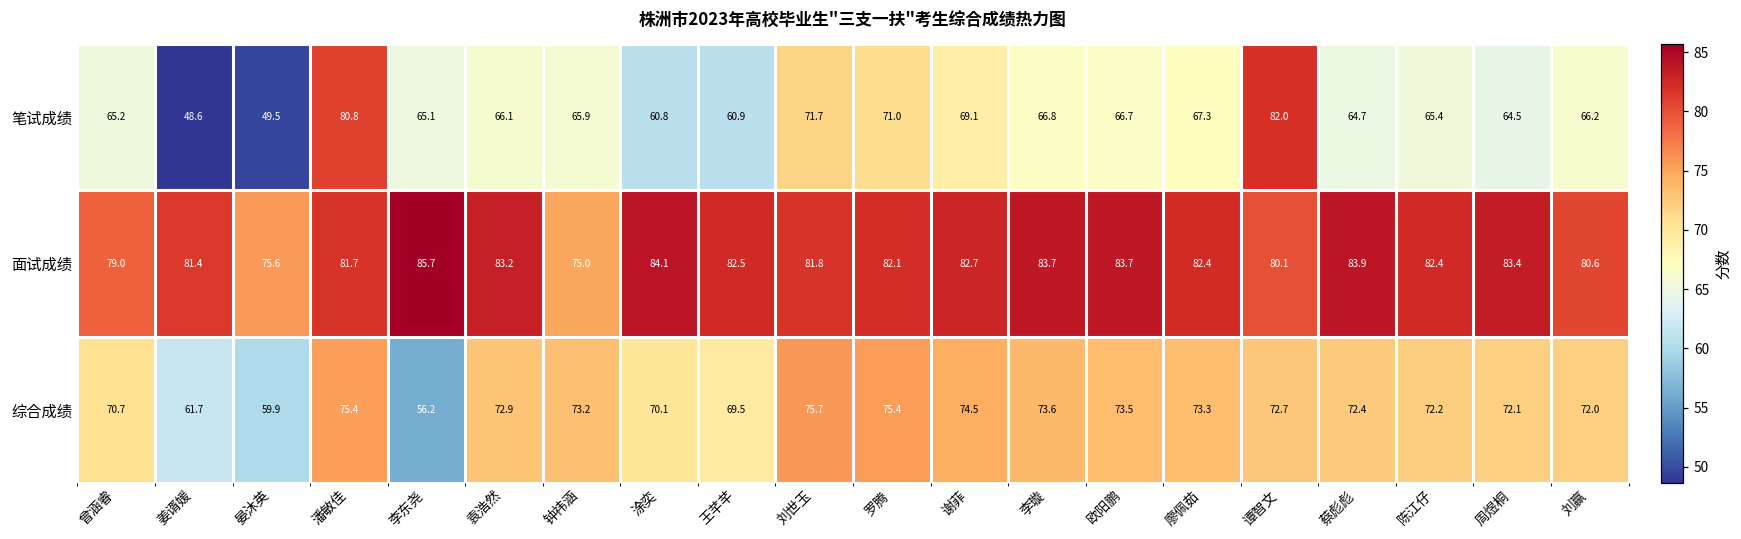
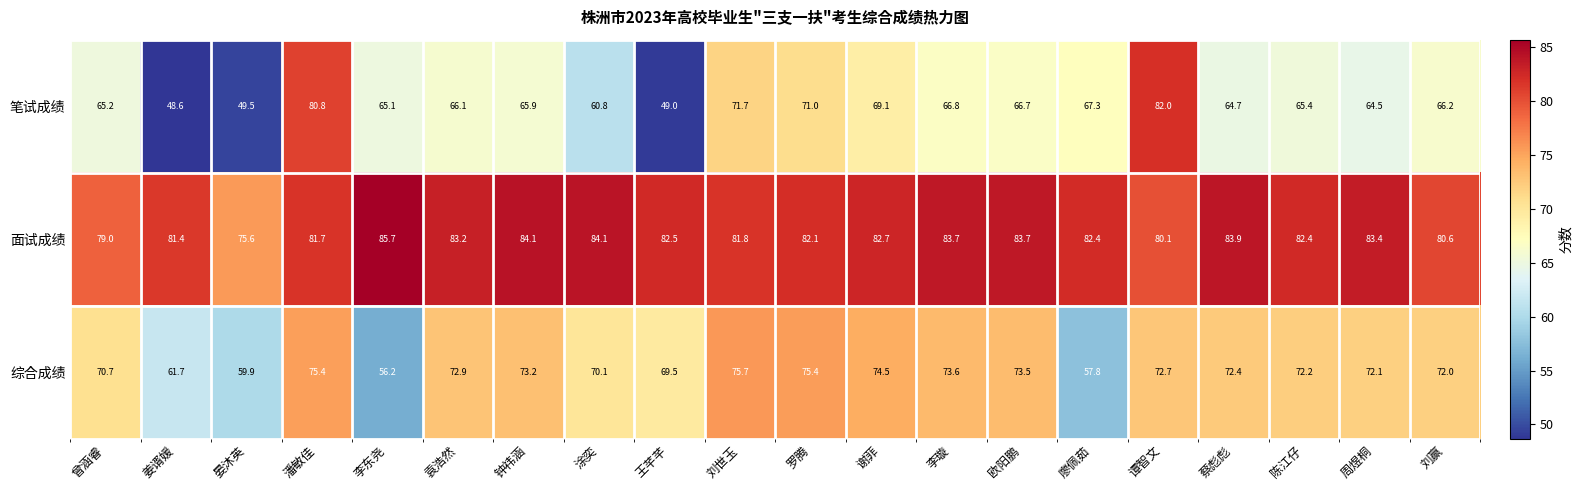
笔试成绩, 王芊芊: 60.9 -> 49.0
面试成绩, 钟祎涵: 75.0 -> 84.1
综合成绩, 廖佩茹: 73.3 -> 57.8
